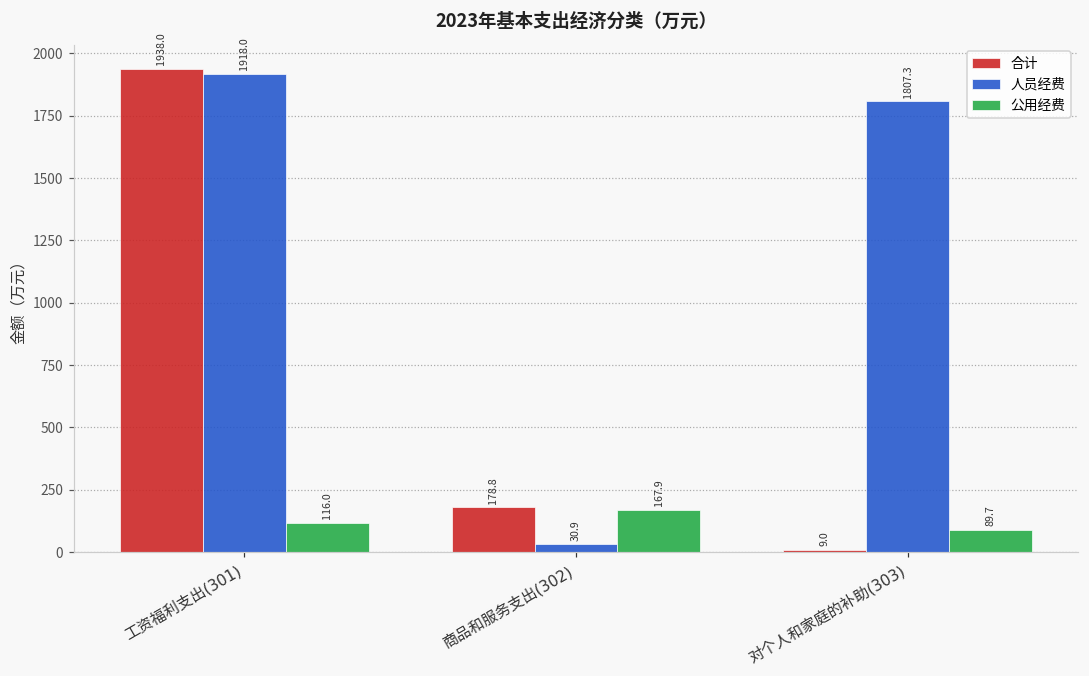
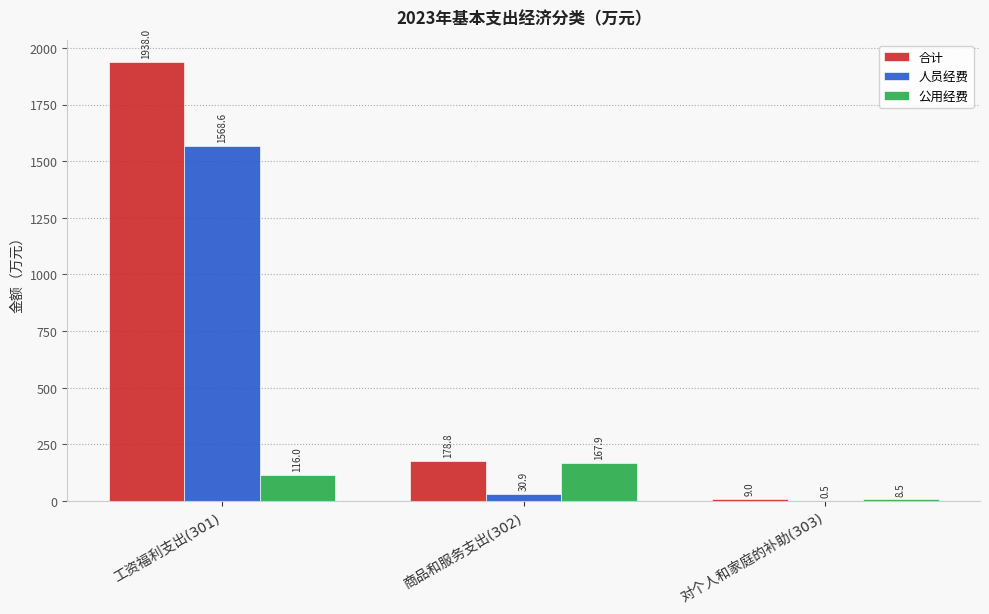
人员经费, 工资福利支出(301): 1918.0 -> 1568.6
人员经费, 对个人和家庭的补助(303): 1807.3 -> 0.5
公用经费, 对个人和家庭的补助(303): 89.7 -> 8.5
